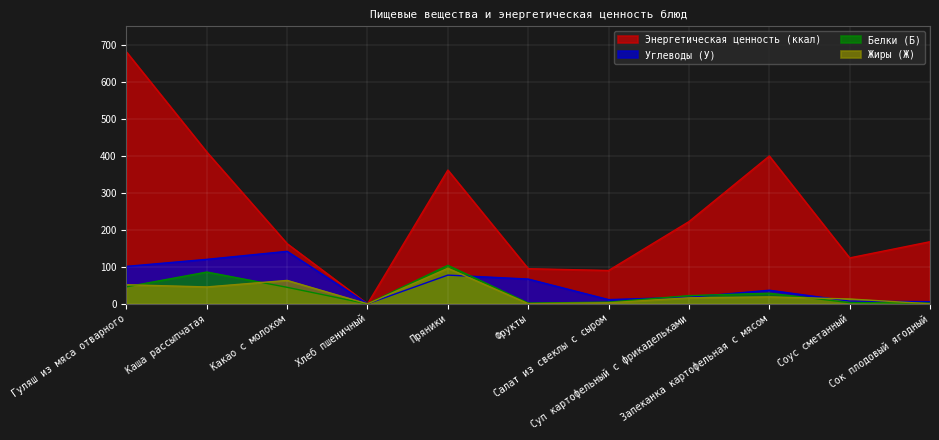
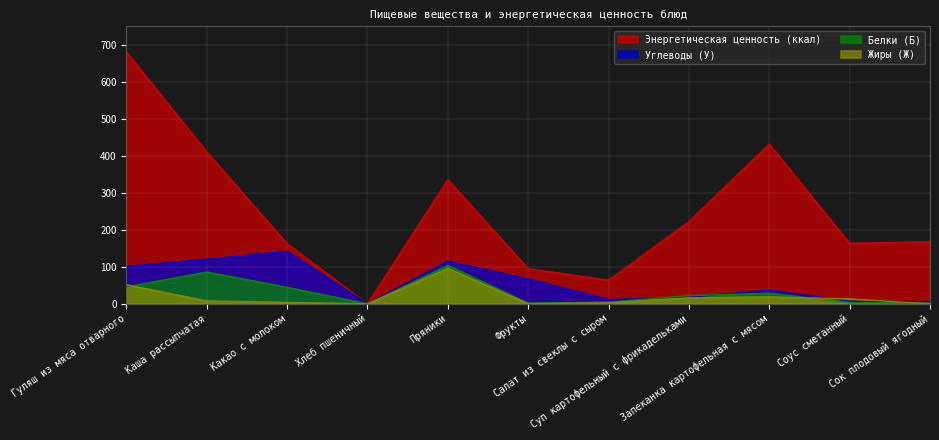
Жиры (Ж), Каша рассыпчатая: 50 -> 10
Жиры (Ж), Какао с молоком: 60 -> 0
Энергетическая ценность (ккал), Пряники: 360 -> 340
Углеводы (У), Пряники: 80 -> 120
Энергетическая ценность (ккал), Салат из свеклы с сыром: 90 -> 60
Энергетическая ценность (ккал), Запеканка картофельная с мясом: 400 -> 430
Энергетическая ценность (ккал), Соус сметанный: 120 -> 160
